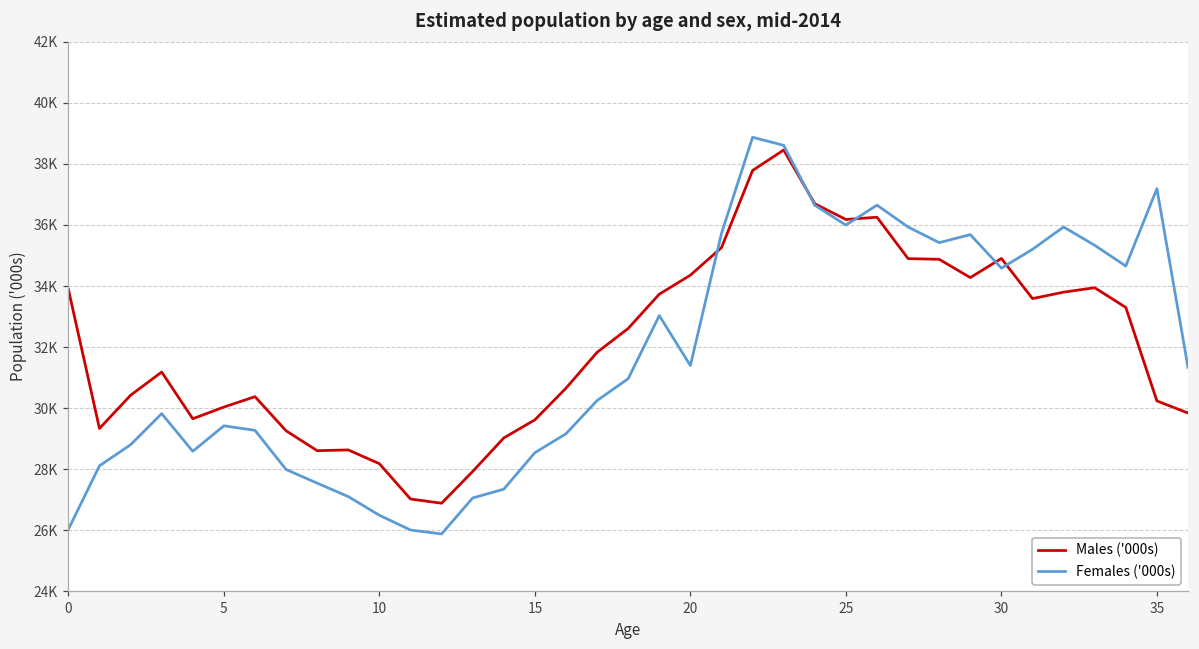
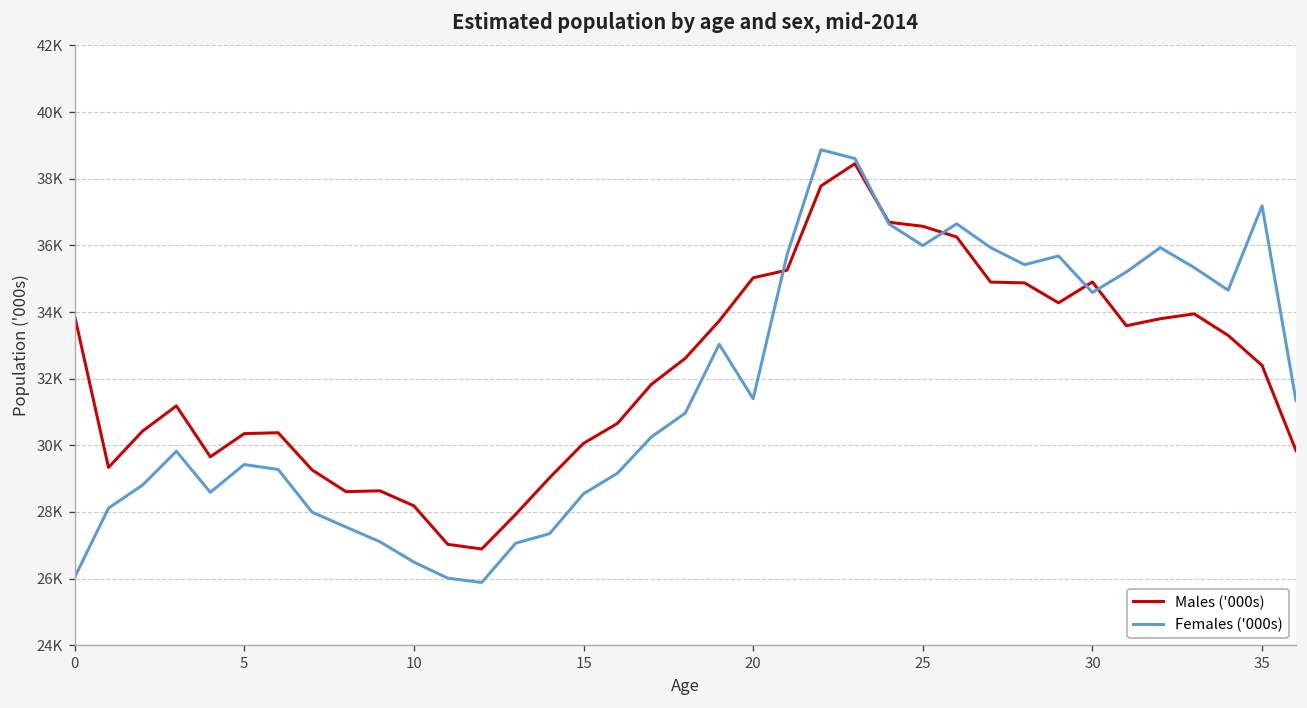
Males ('000s), 5: 30000 -> 30400
Males ('000s), 15: 29600 -> 30100
Males ('000s), 20: 34400 -> 35000
Males ('000s), 25: 36200 -> 36600
Males ('000s), 35: 30200 -> 32400
